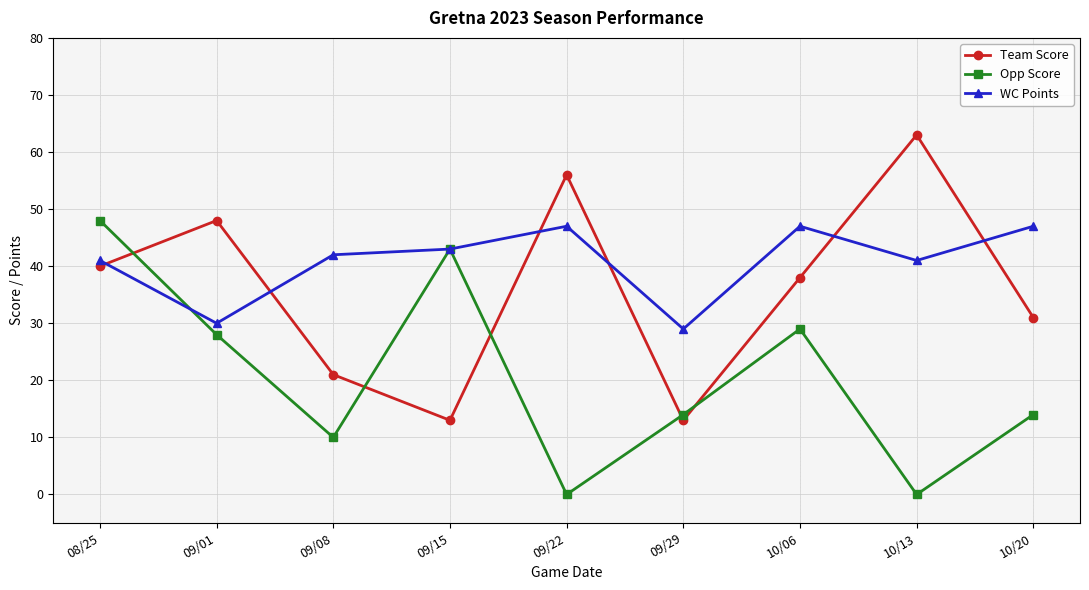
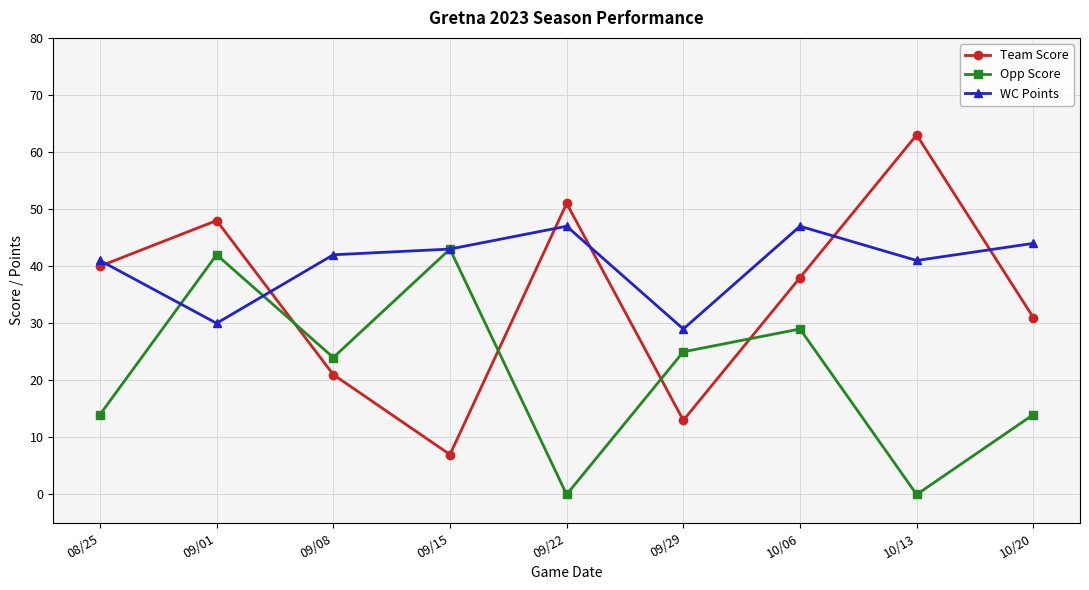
Opp Score, 08/25: 48 -> 14
Opp Score, 09/01: 28 -> 42
Opp Score, 09/08: 10 -> 24
Team Score, 09/15: 13 -> 7
Team Score, 09/22: 56 -> 51
Opp Score, 09/29: 14 -> 25
WC Points, 10/20: 47 -> 44
